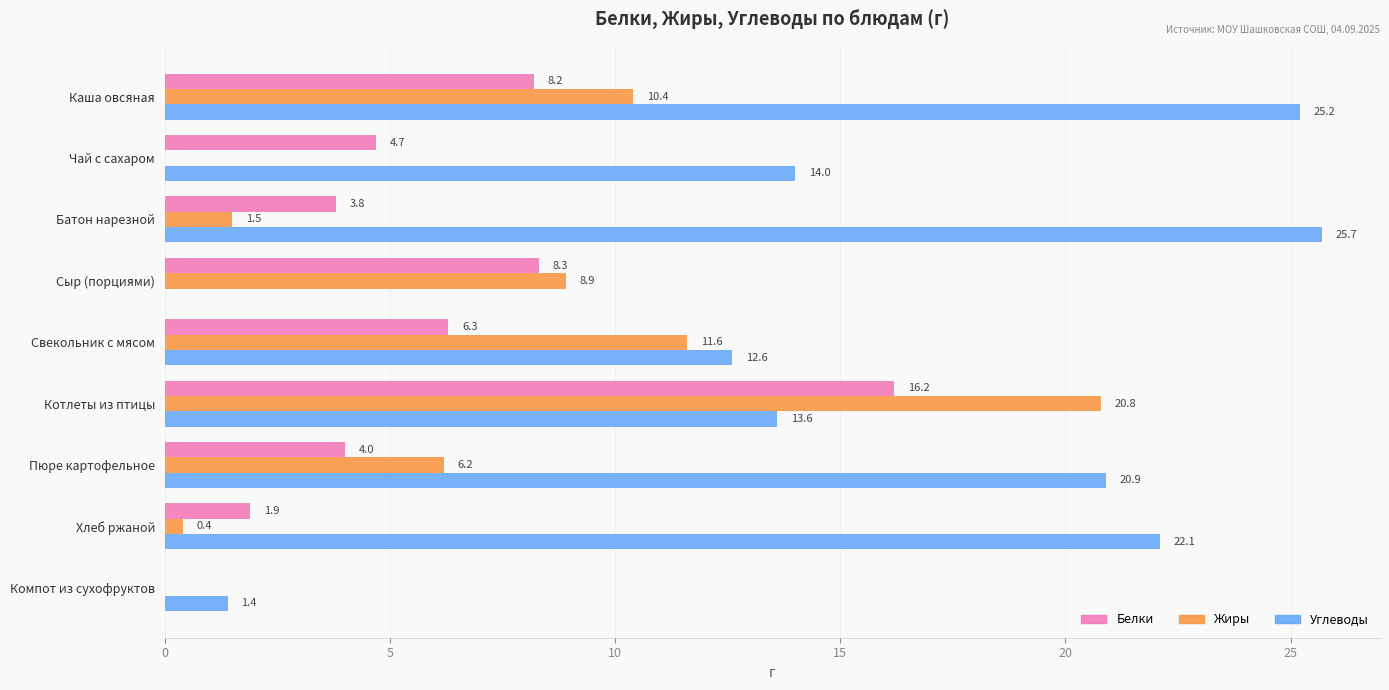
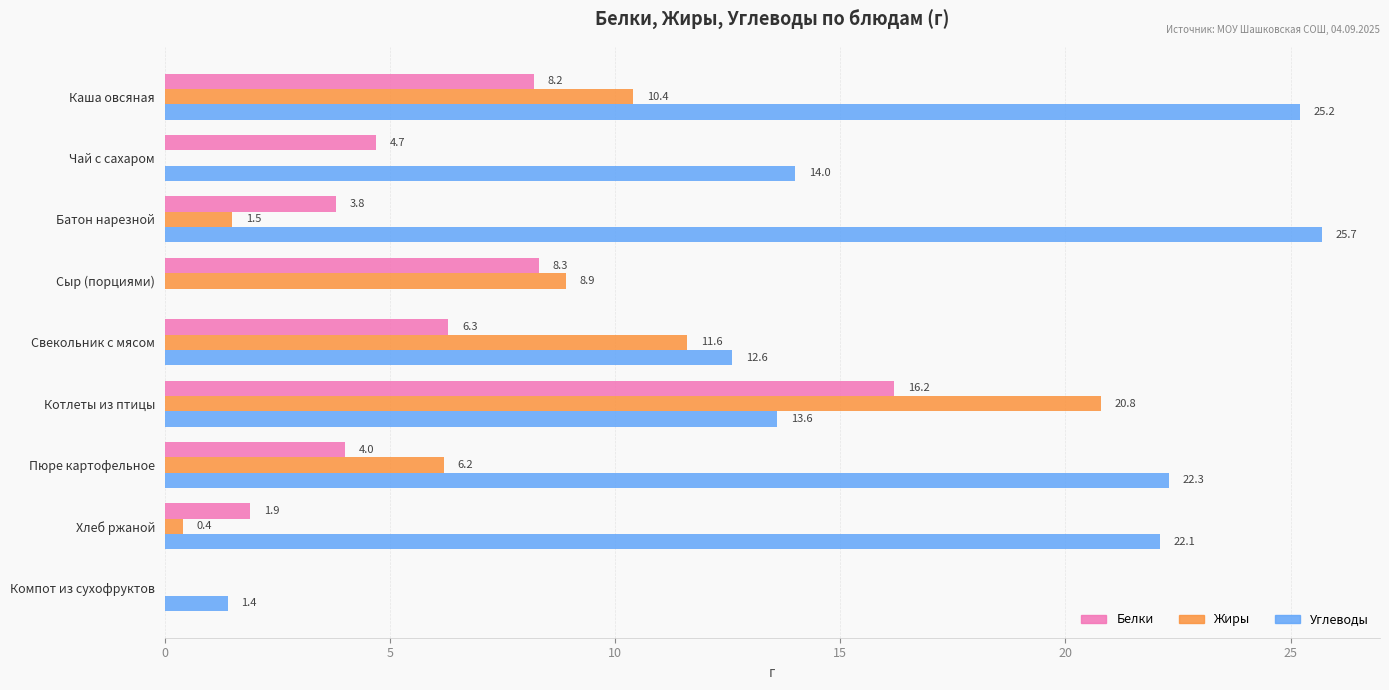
Углеводы, Пюре картофельное: 20.9 -> 22.3
